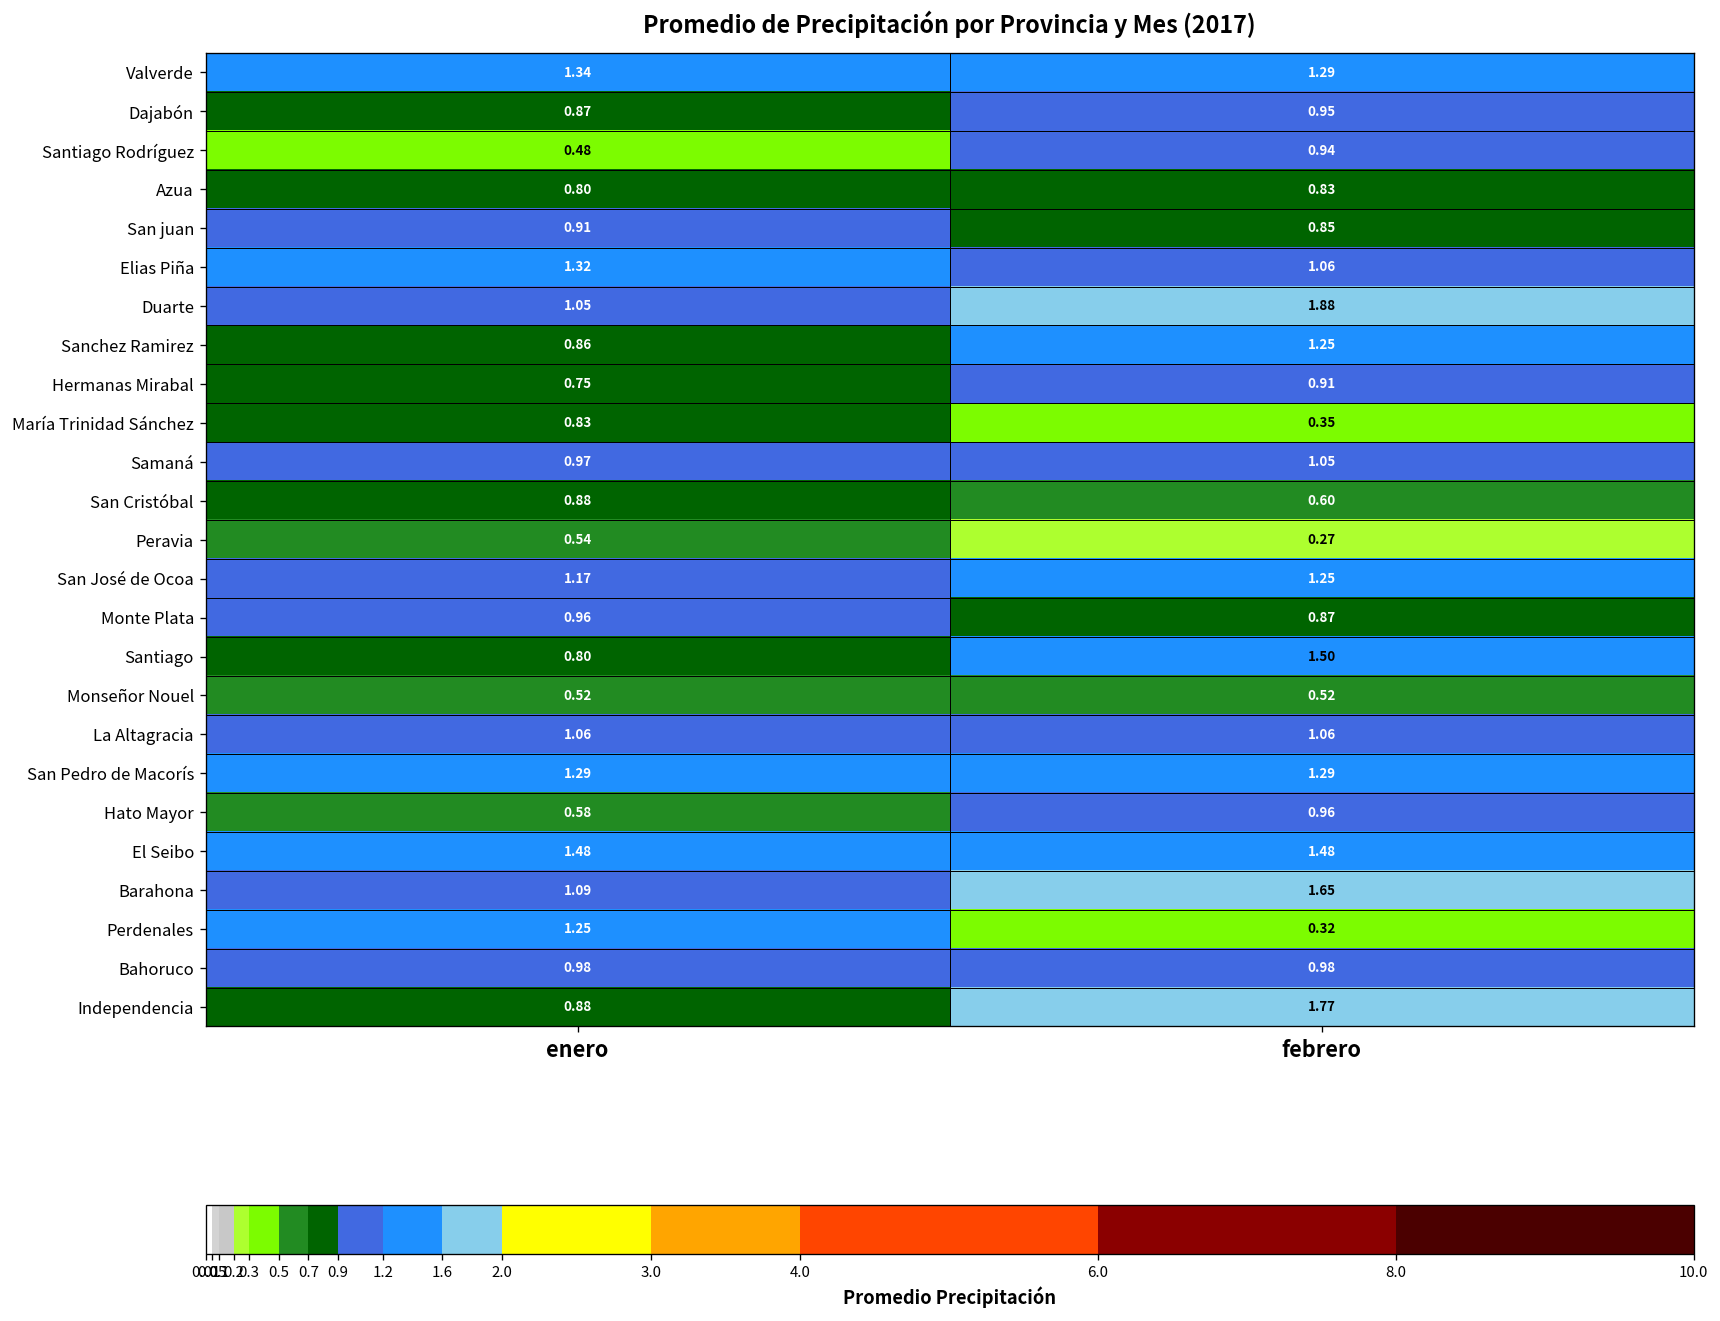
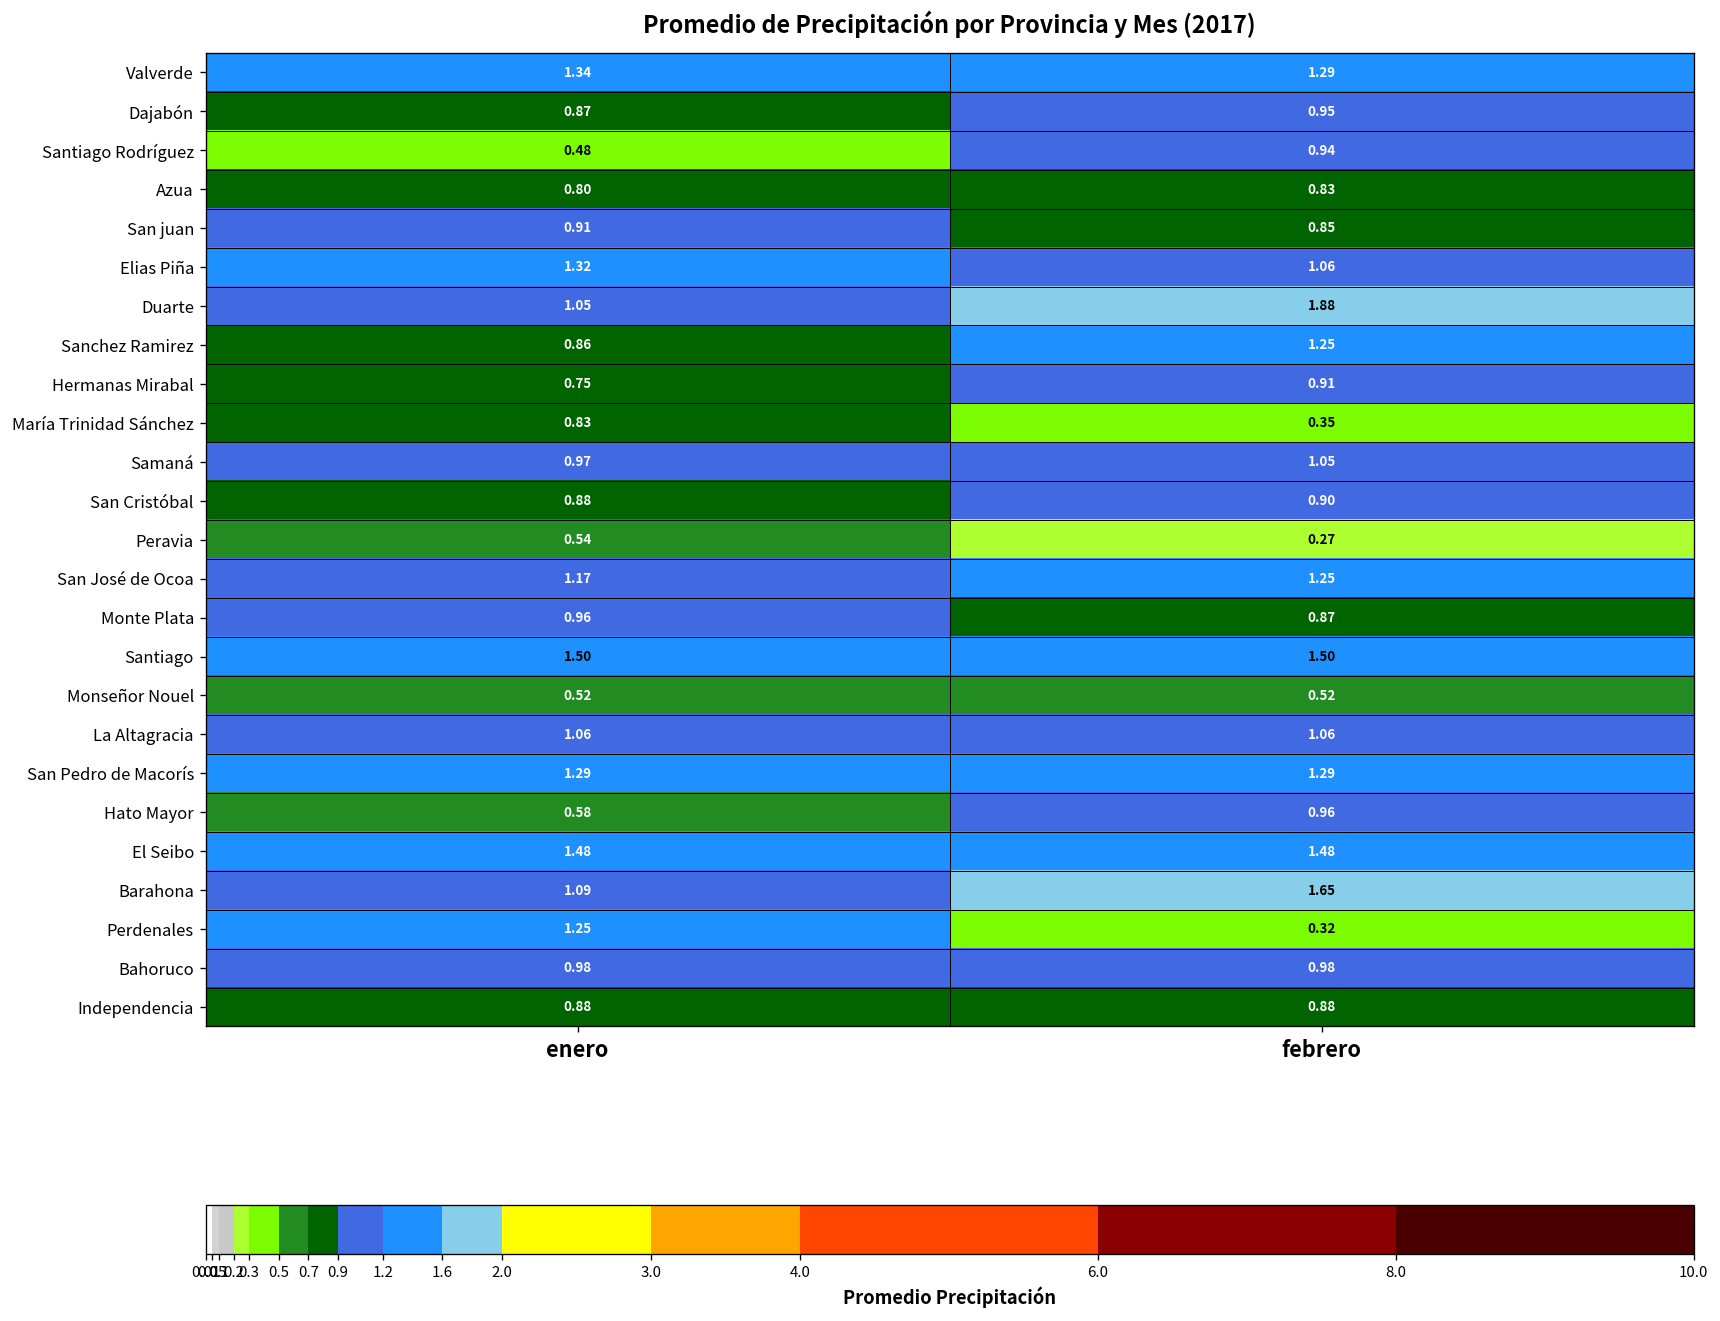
Promedio de Precipitación por Provincia y Mes (2017), San Cristóbal, febrero: 0.60 -> 0.90
Promedio de Precipitación por Provincia y Mes (2017), Santiago, enero: 0.80 -> 1.50
Promedio de Precipitación por Provincia y Mes (2017), Independencia, febrero: 1.77 -> 0.88
